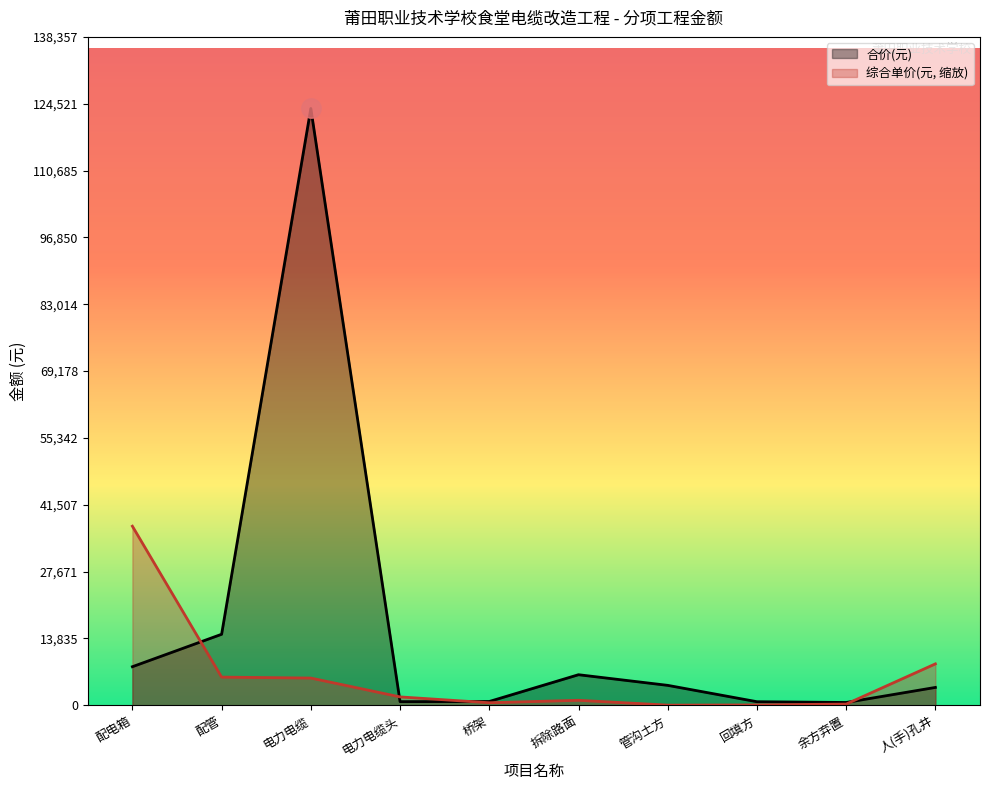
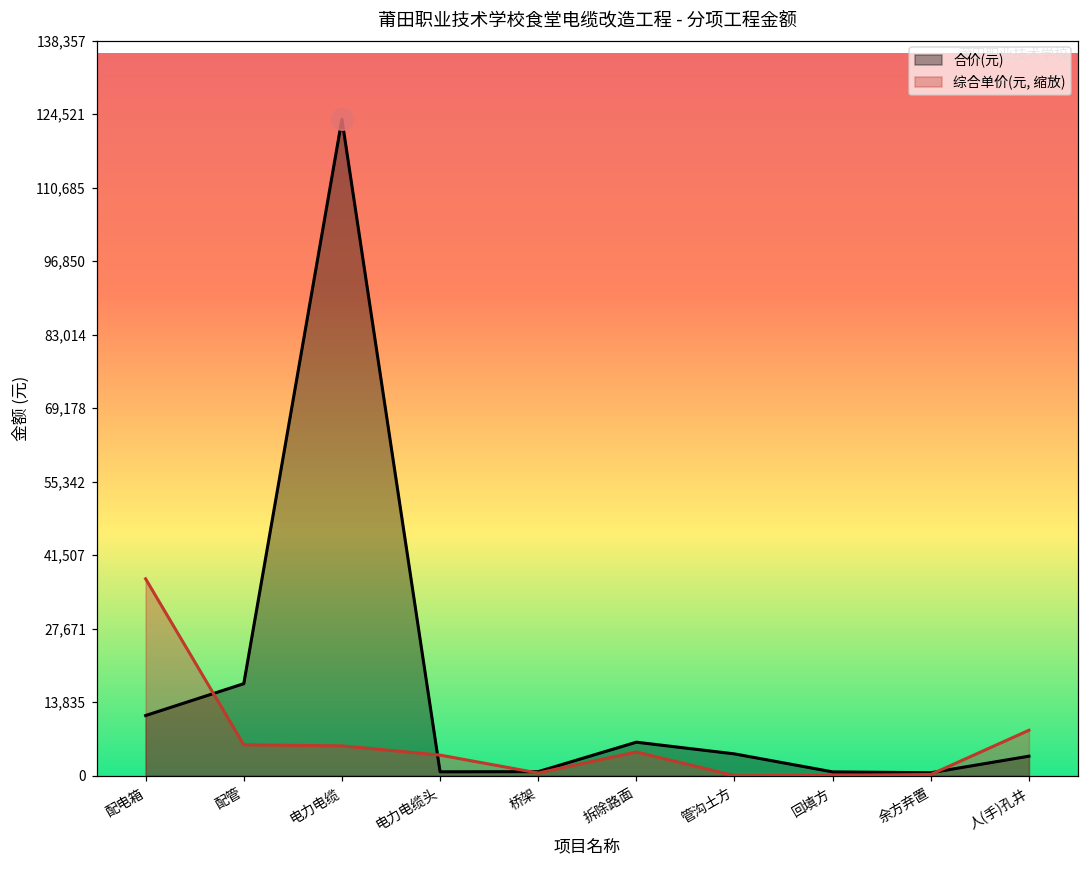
合价(元), 配电箱: 8,000 -> 11,000
合价(元), 配管: 15,000 -> 17,000
综合单价(元, 缩放), 电力电缆头: 2,000 -> 4,000
综合单价(元, 缩放), 拆除路面: 1,000 -> 4,000
